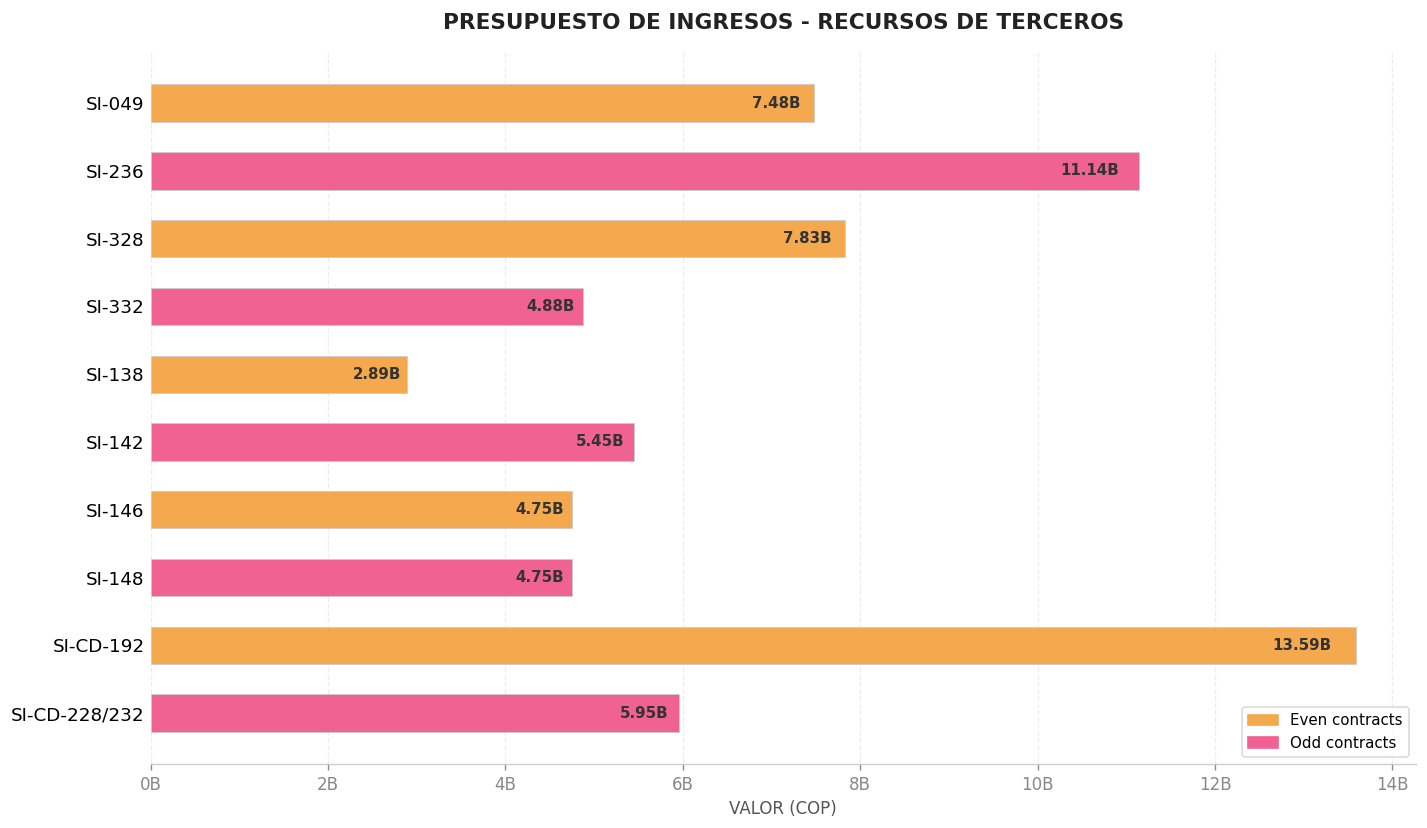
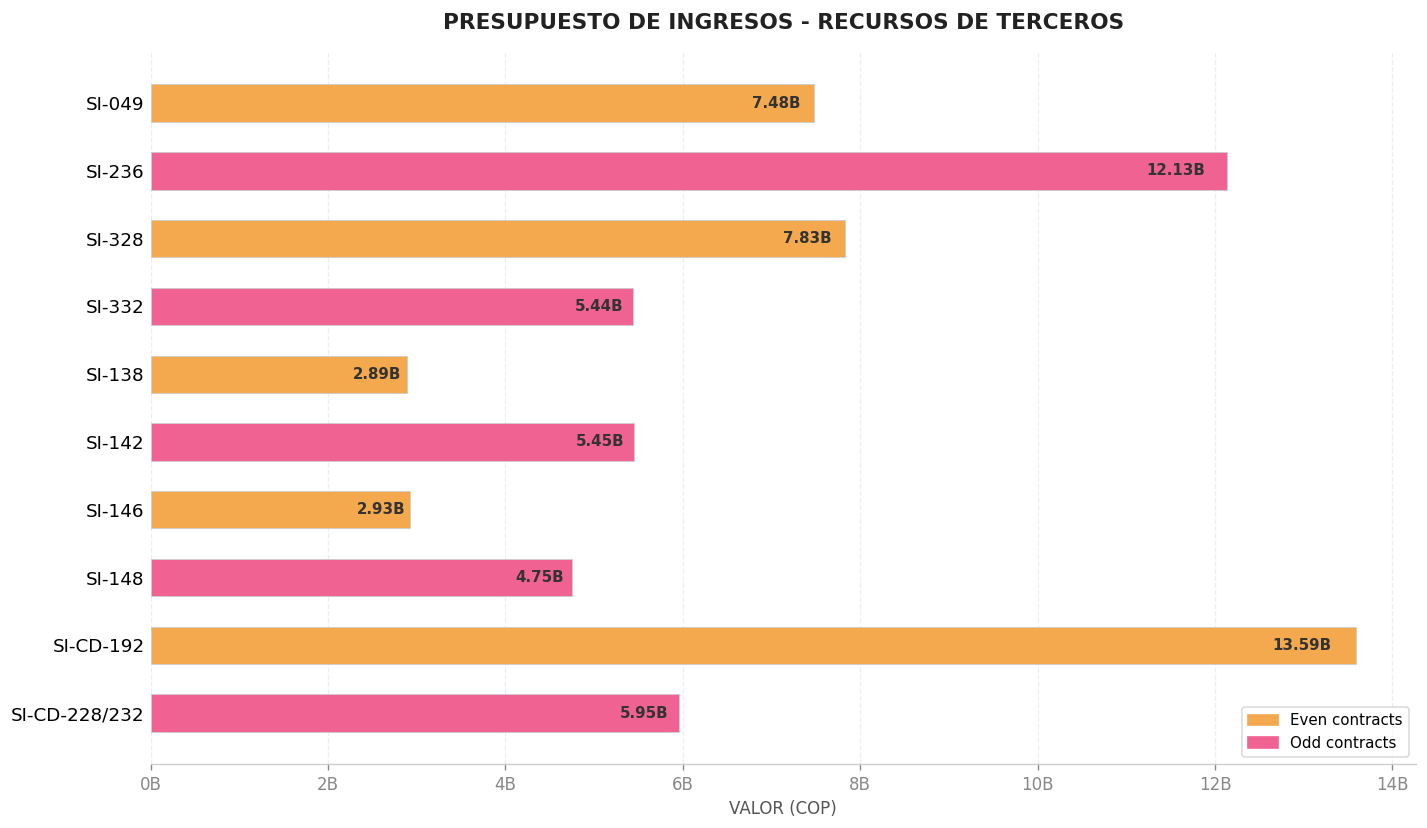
SI-236: 11.14B -> 12.13B
SI-332: 4.88B -> 5.44B
SI-146: 4.75B -> 2.93B
